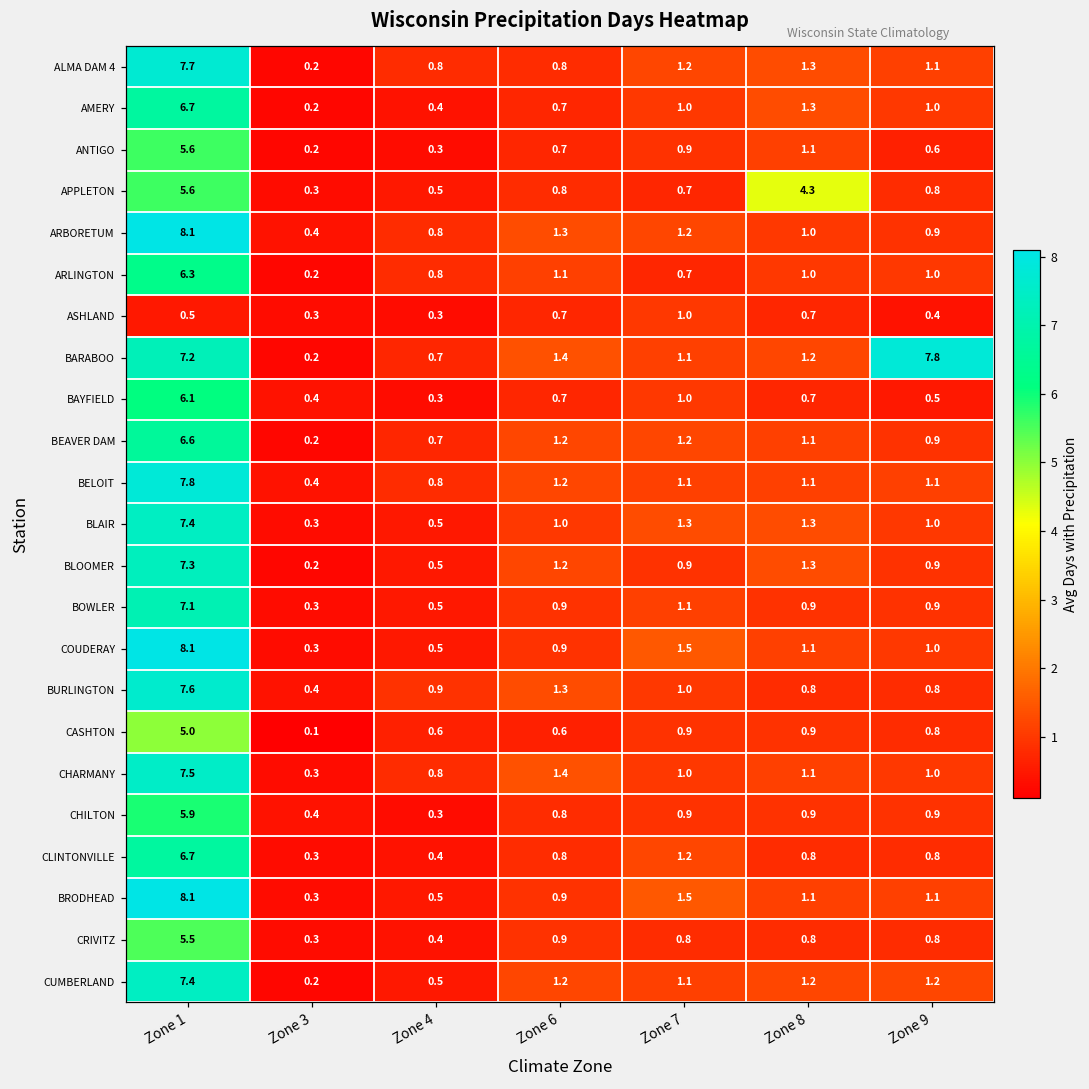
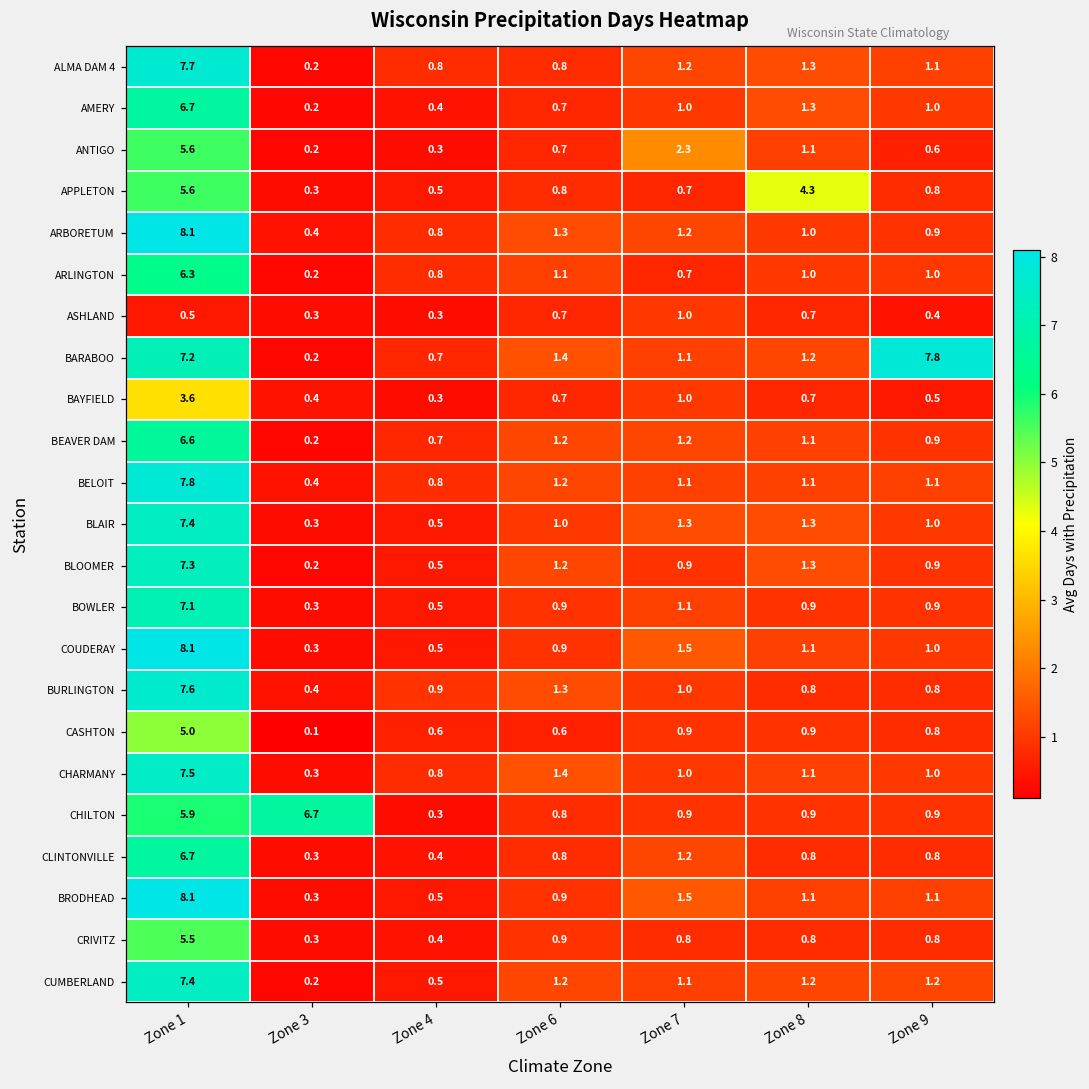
ANTIGO, Zone 7: 0.9 -> 2.3
BAYFIELD, Zone 1: 6.1 -> 3.6
CHILTON, Zone 3: 0.4 -> 6.7
